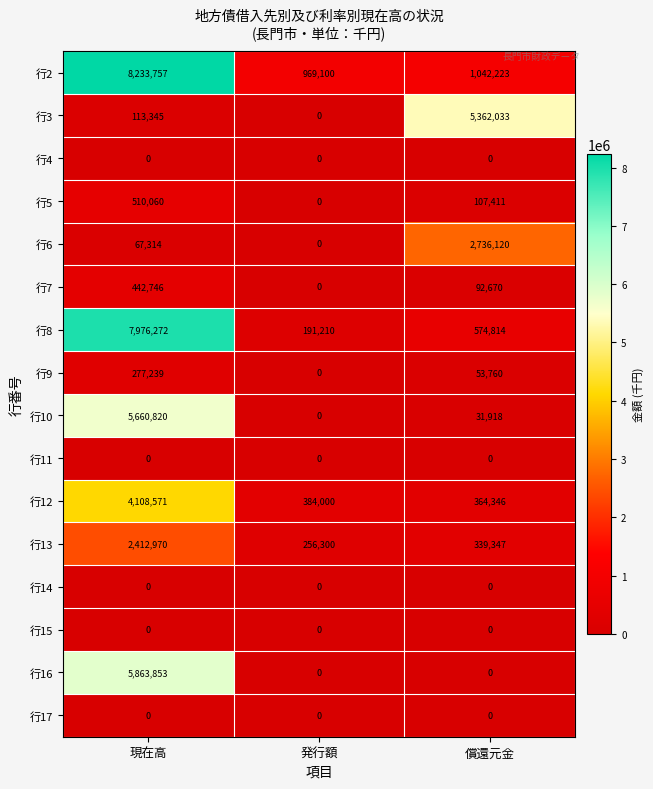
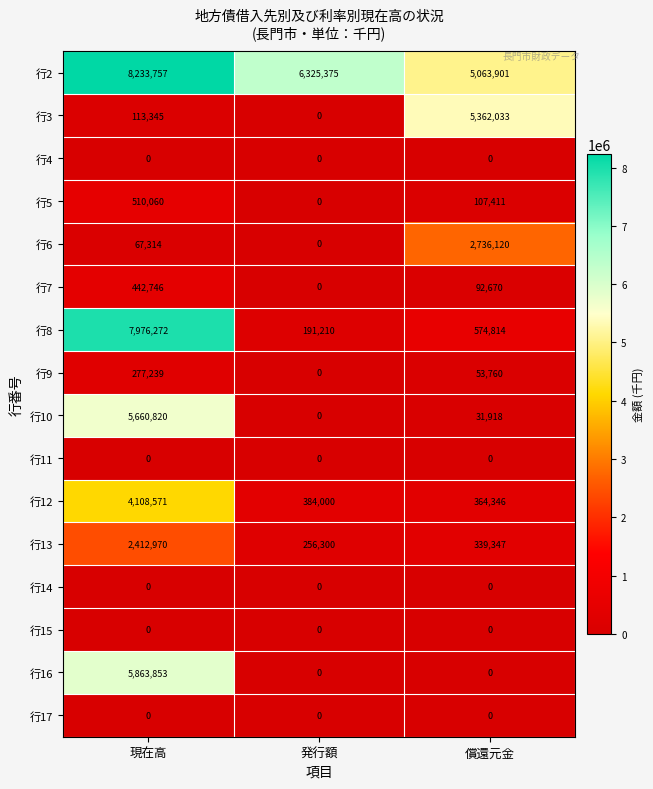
行2, 発行額: 969,100 -> 6,325,375
行2, 償還元金: 1,042,223 -> 5,063,901
